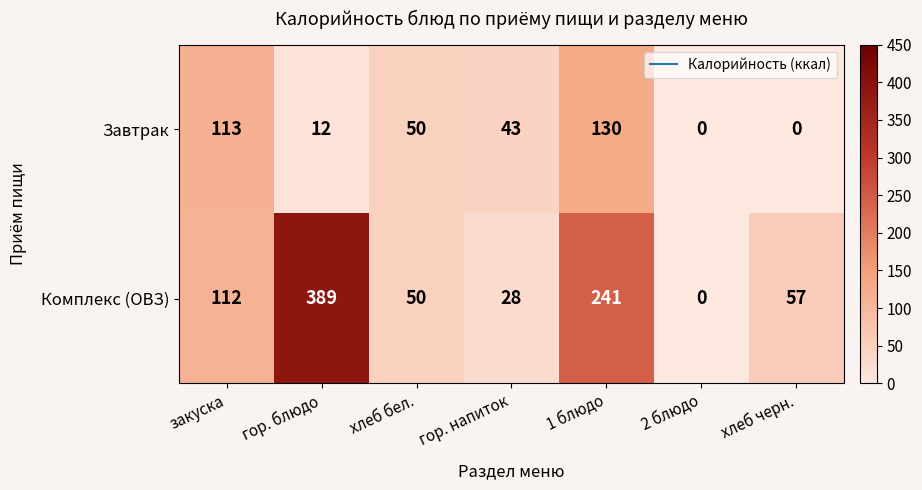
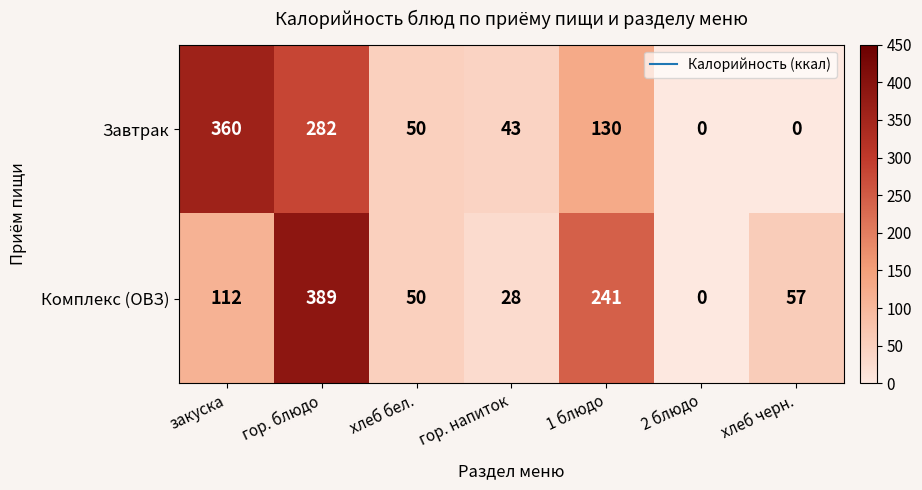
Завтрак, закуска: 113 -> 360
Завтрак, гор. блюдо: 12 -> 282
